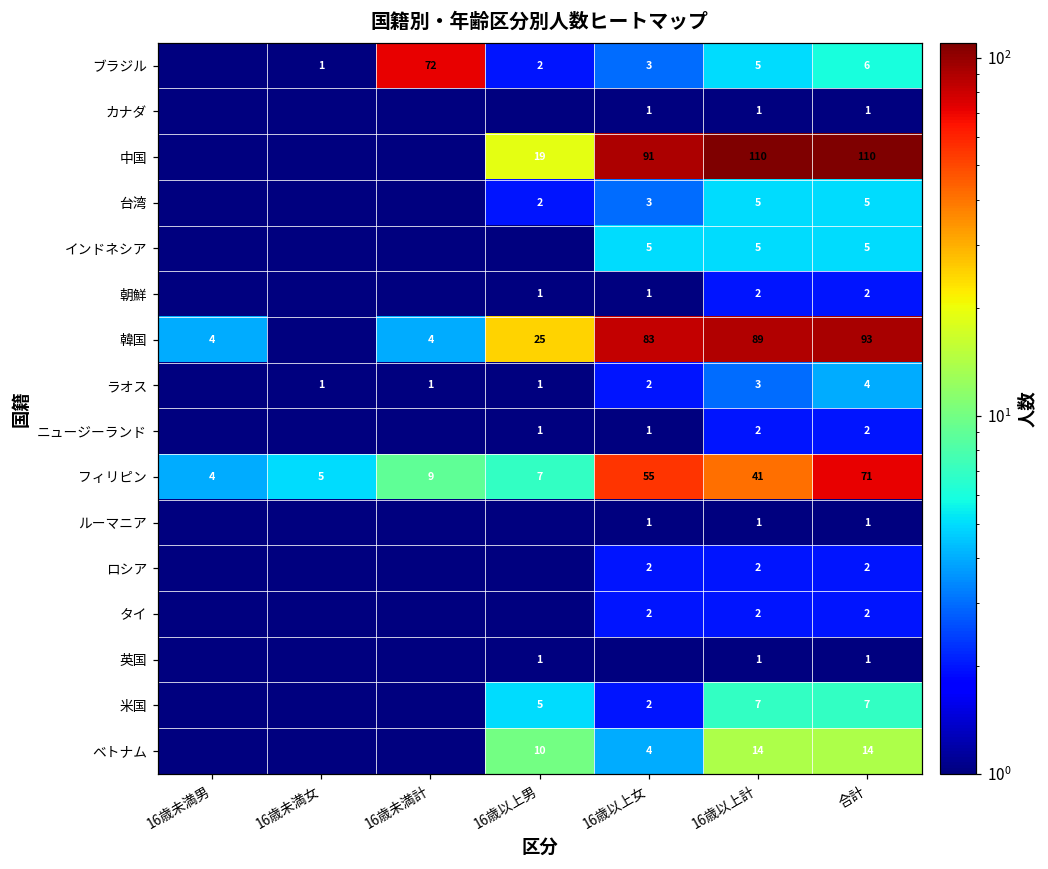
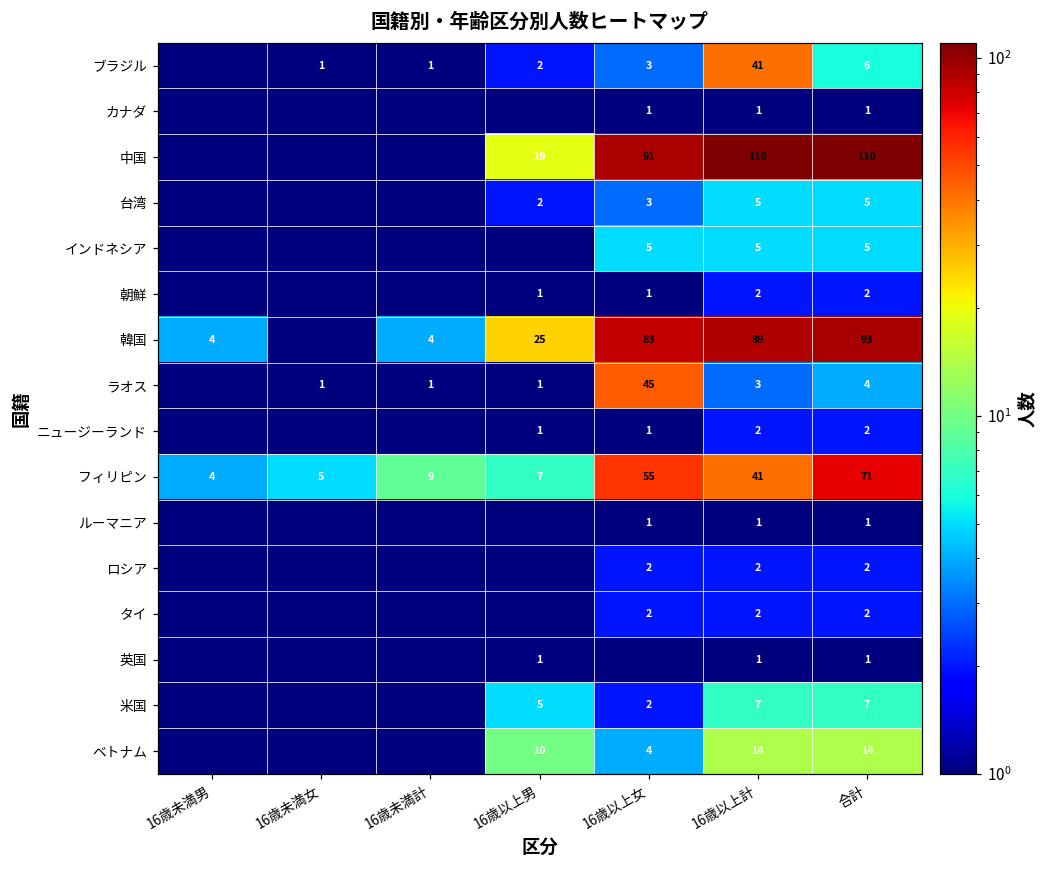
ブラジル, 16歳未満計: 72 -> 1
ブラジル, 16歳以上計: 5 -> 41
ラオス, 16歳以上女: 2 -> 45
